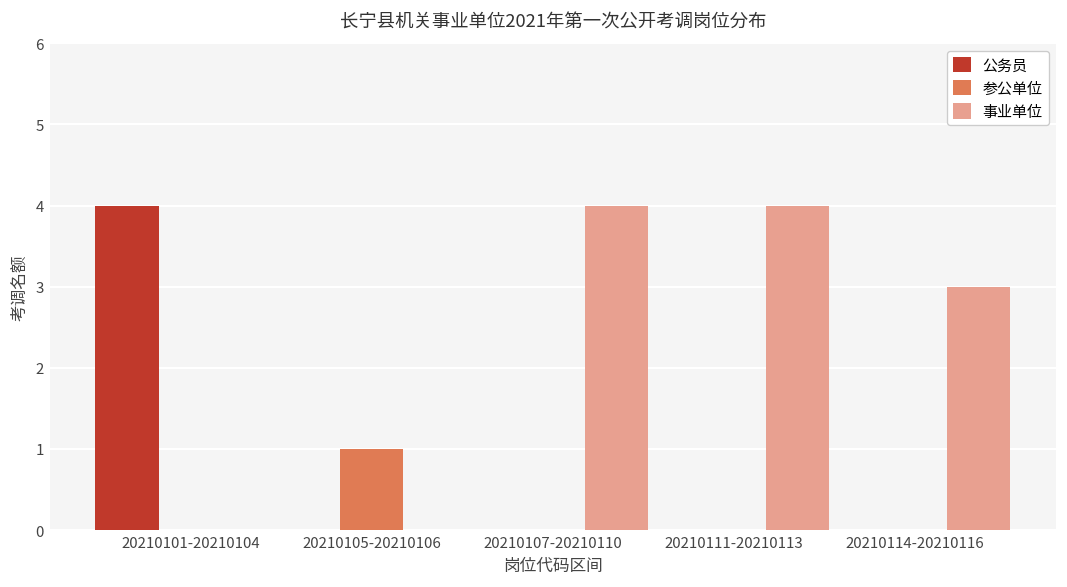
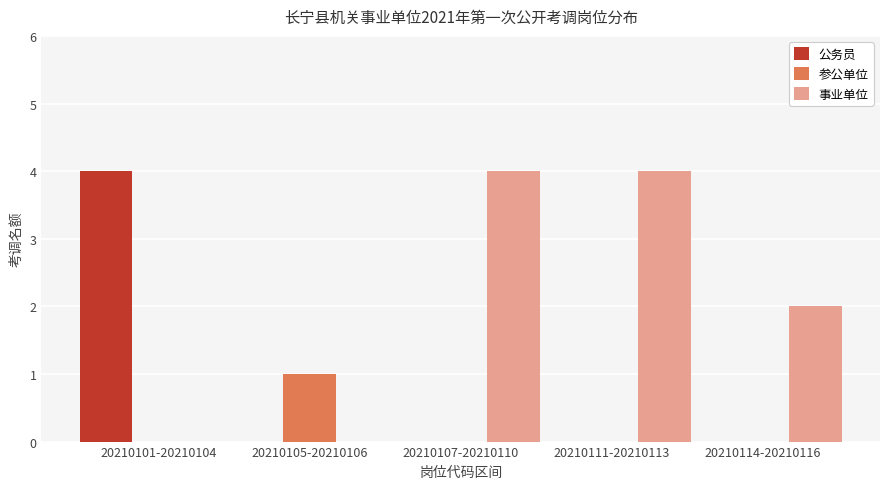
事业单位, 20210114-20210116: 3 -> 2
